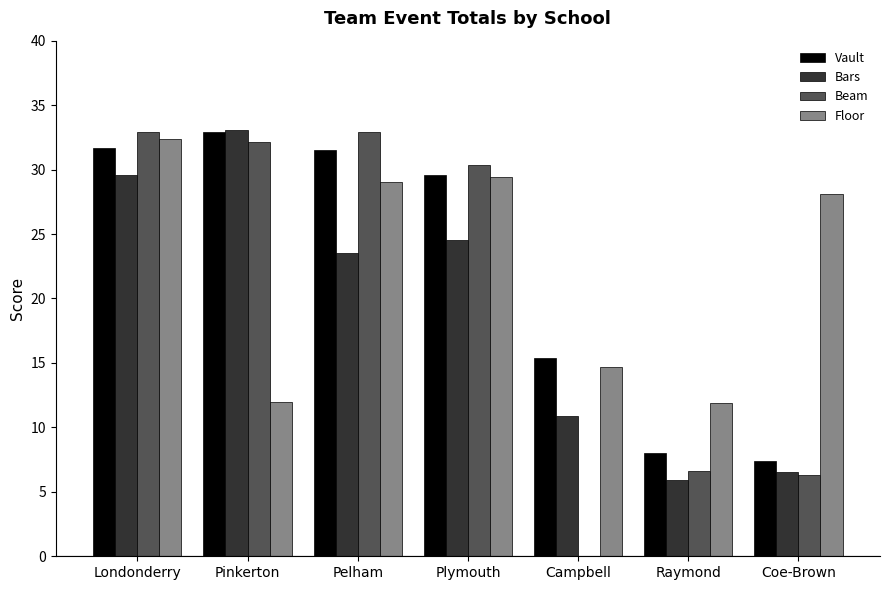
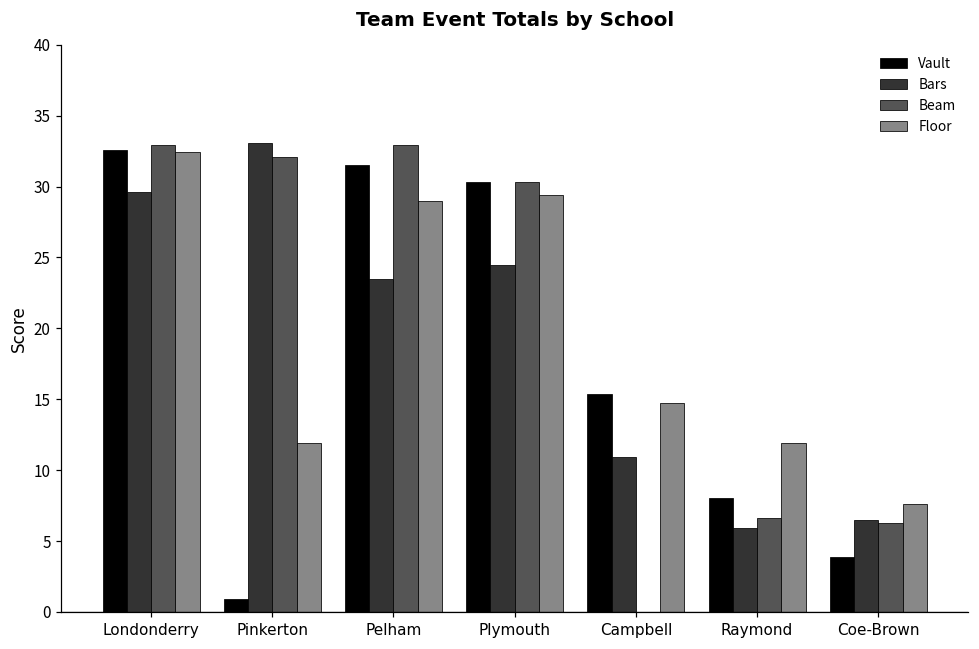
Vault, Londonderry: 31.7 -> 32.6
Vault, Pinkerton: 33.0 -> 0.9
Vault, Plymouth: 29.6 -> 30.3
Vault, Coe-Brown: 7.4 -> 3.9
Floor, Coe-Brown: 28.1 -> 7.6
